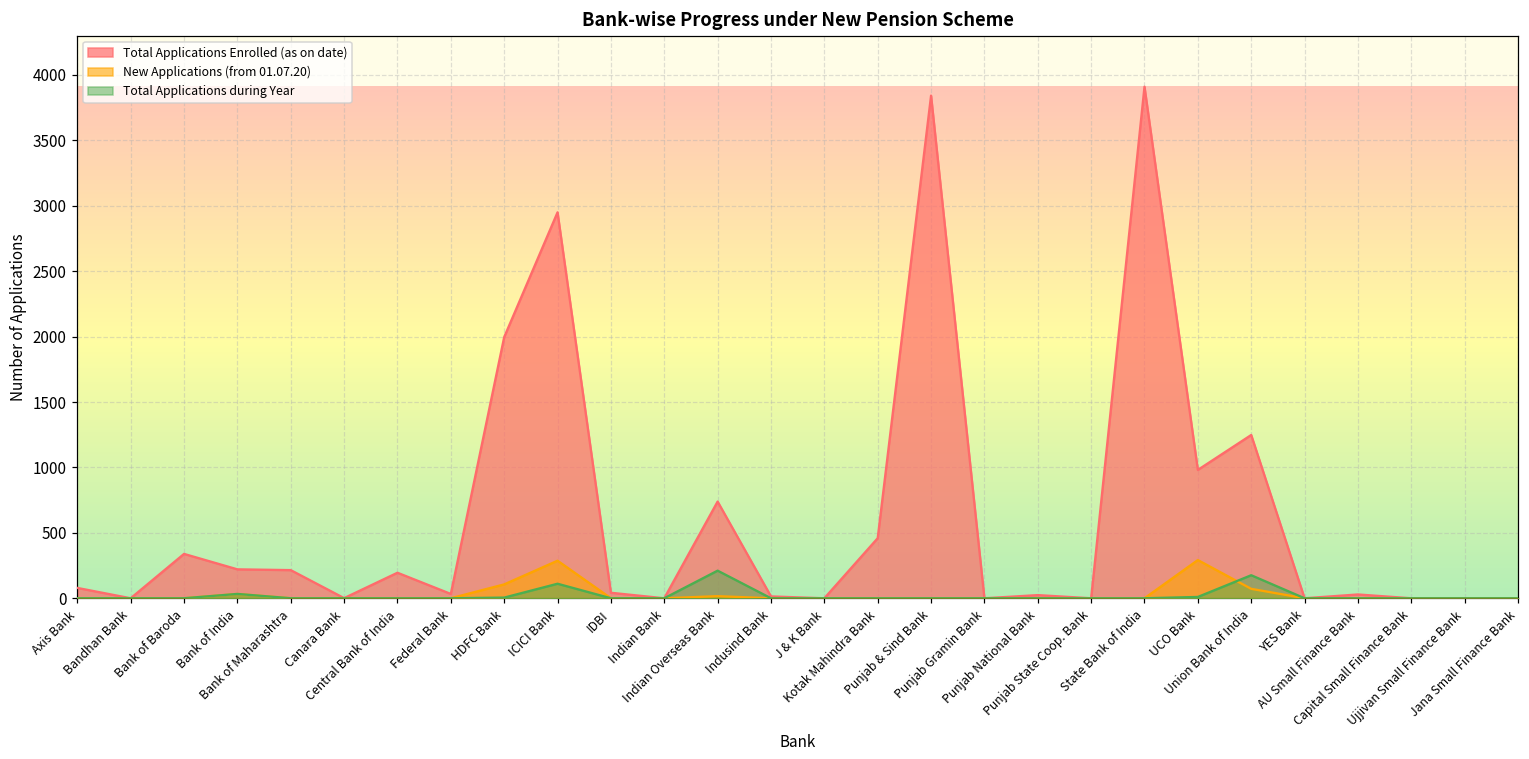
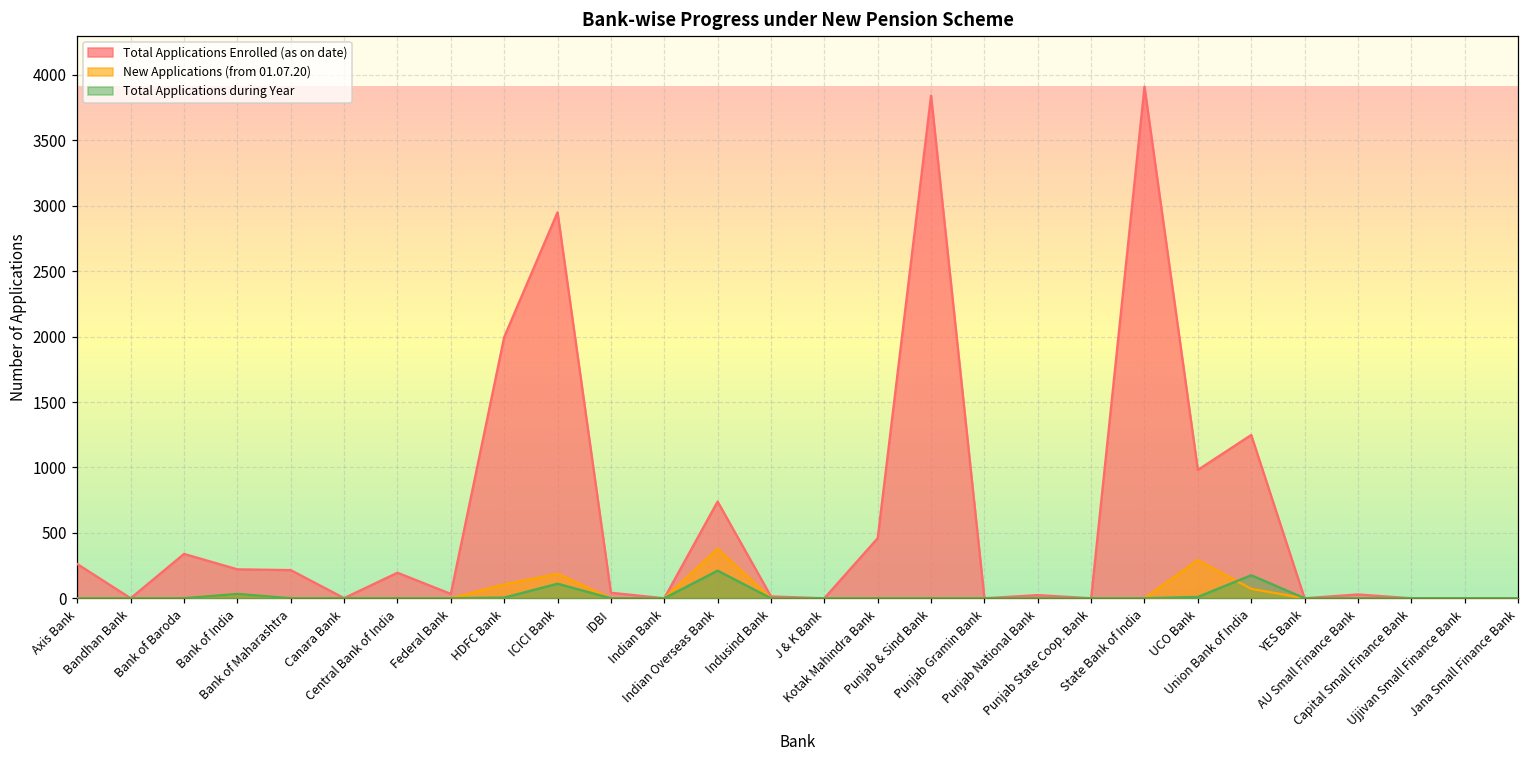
Total Applications Enrolled (as on date), Axis Bank: 80 -> 260
New Applications (from 01.07.20), ICICI Bank: 290 -> 190
New Applications (from 01.07.20), Indian Overseas Bank: 20 -> 380
